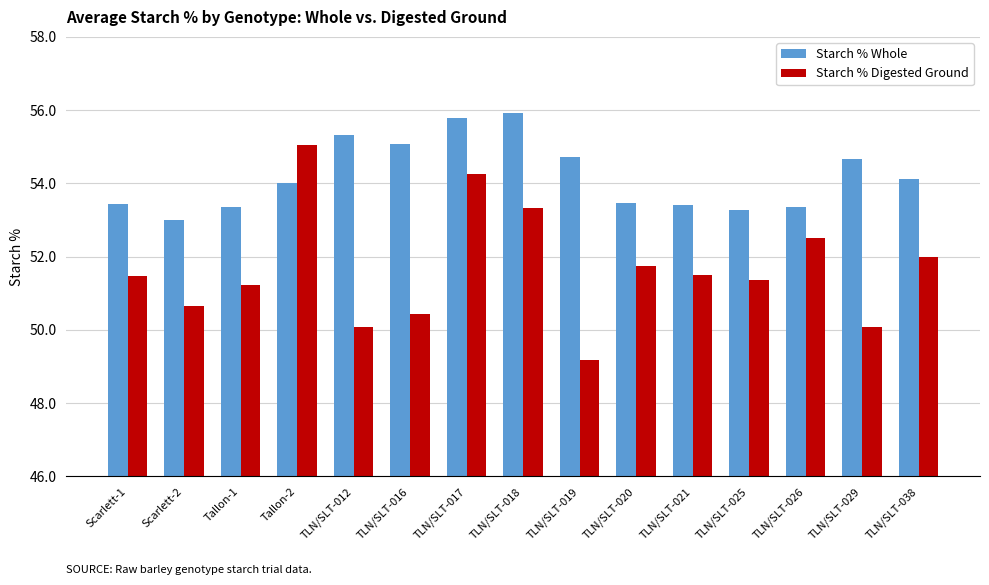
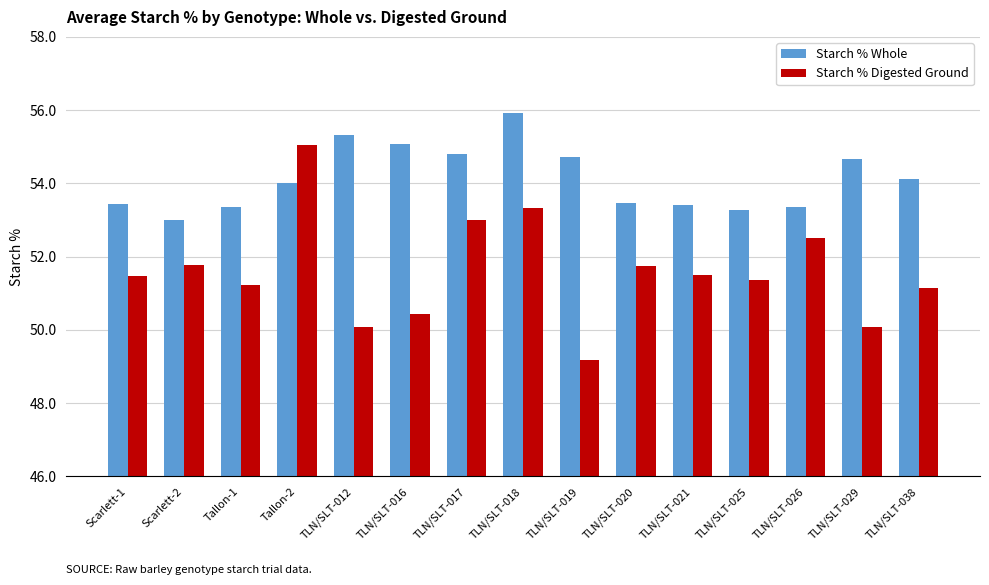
Starch % Digested Ground, Scarlett-2: 50.7 -> 51.8
Starch % Whole, TLN/SLT-017: 55.8 -> 54.8
Starch % Digested Ground, TLN/SLT-017: 54.3 -> 53.0
Starch % Digested Ground, TLN/SLT-038: 52.0 -> 51.2
